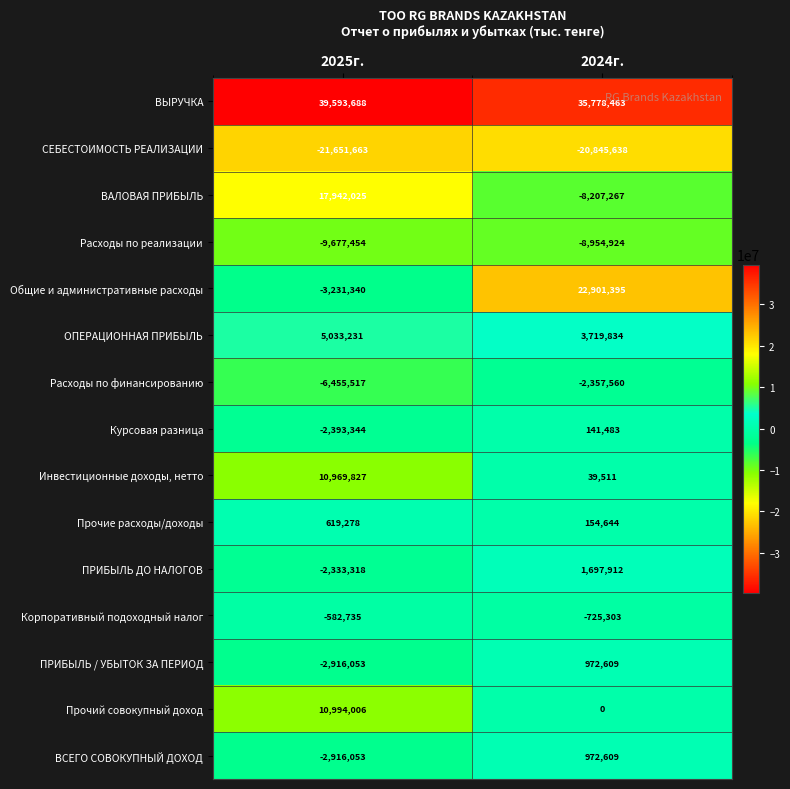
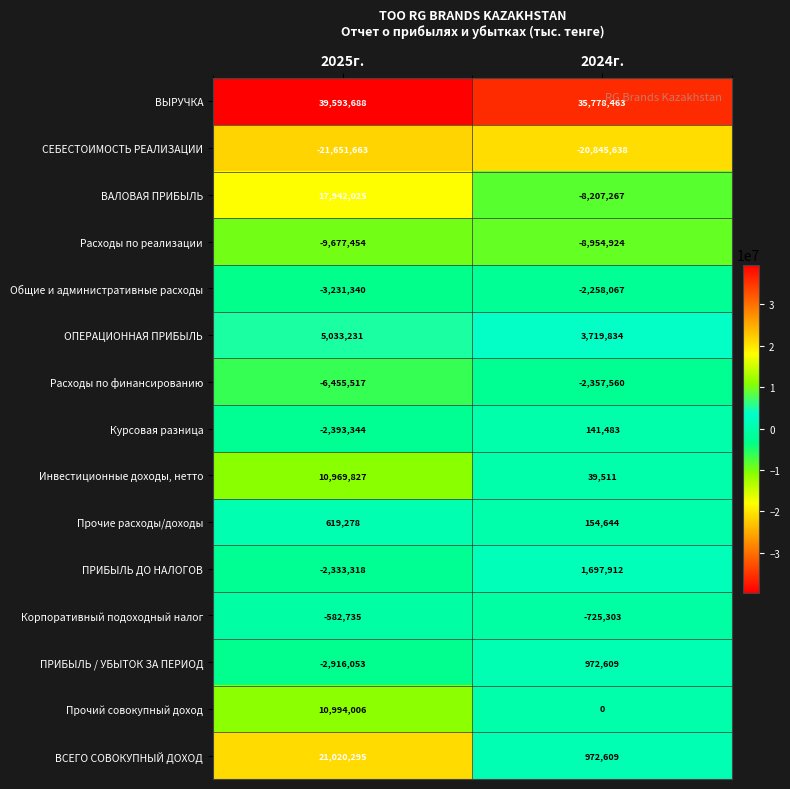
Общие и административные расходы, 2024г.: 22,901,395 -> -2,258,067
ВСЕГО СОВОКУПНЫЙ ДОХОД, 2025г.: -2,916,053 -> 21,020,295
